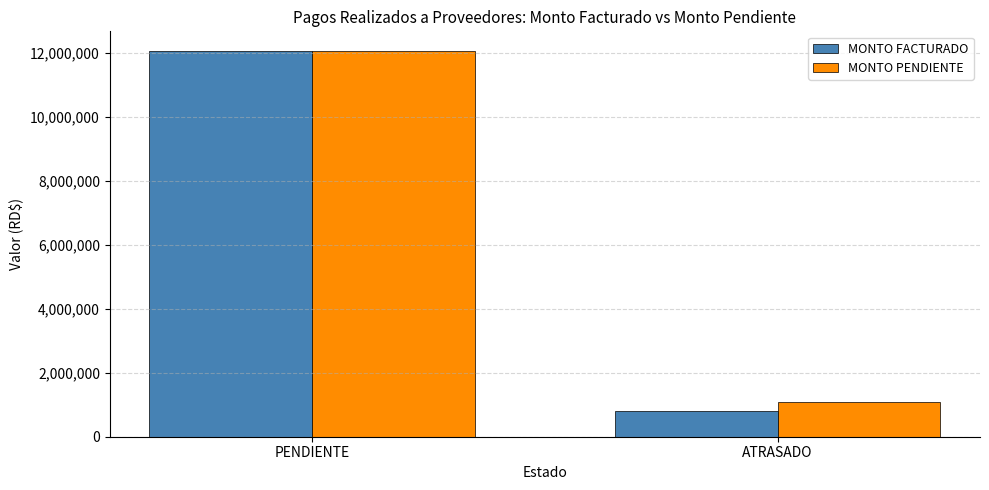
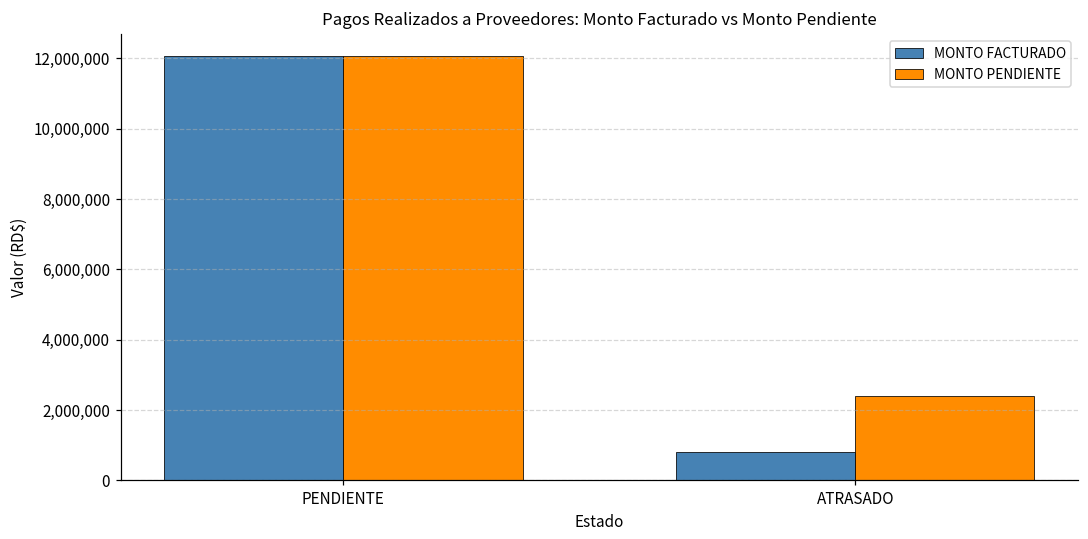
MONTO PENDIENTE, ATRASADO: 1,100,000 -> 2,400,000
